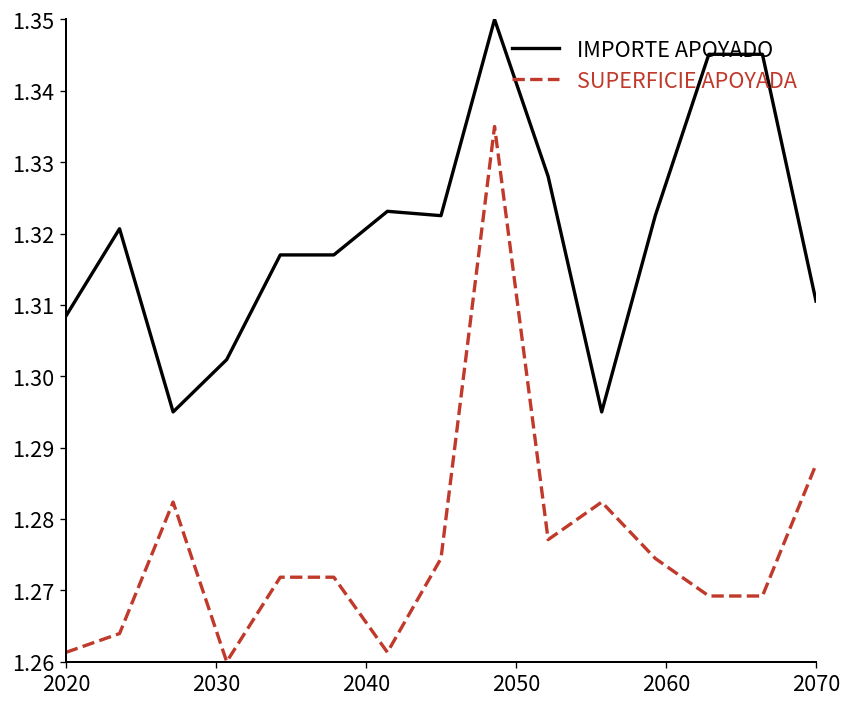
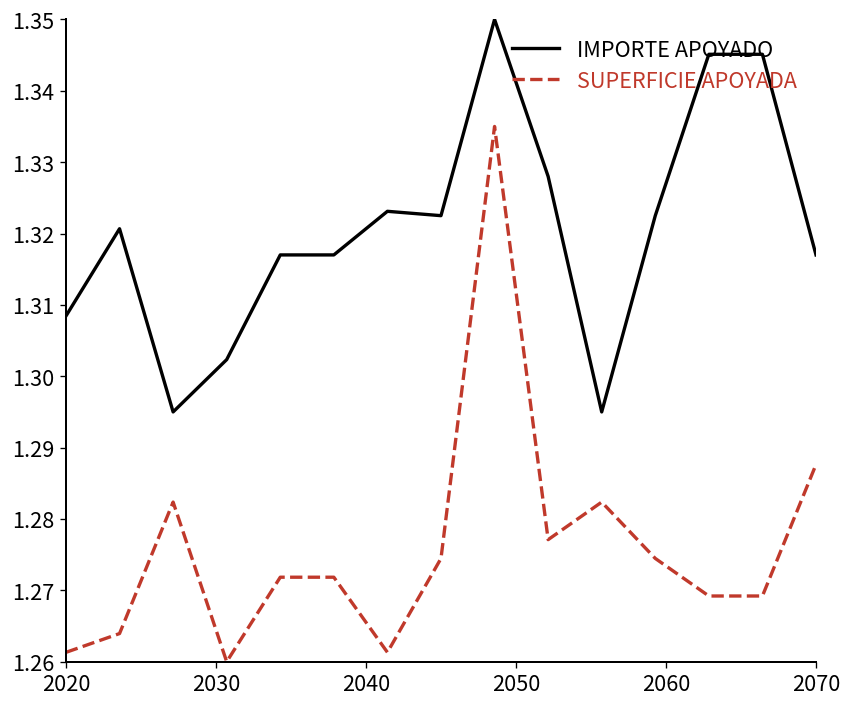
IMPORTE APOYADO, 2070: 1.311 -> 1.317
